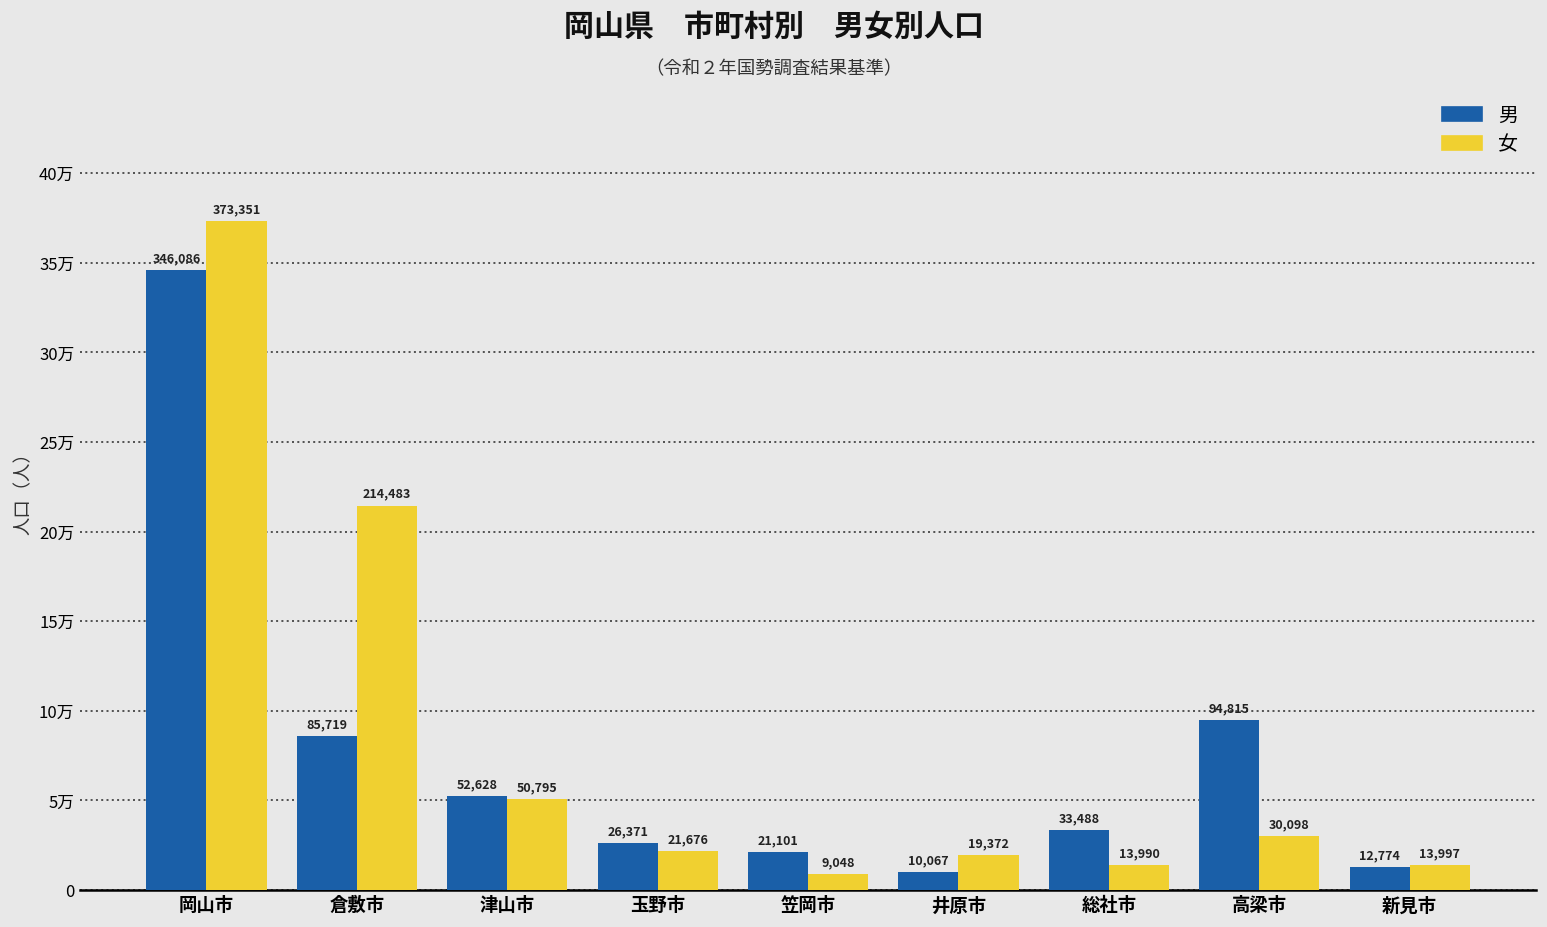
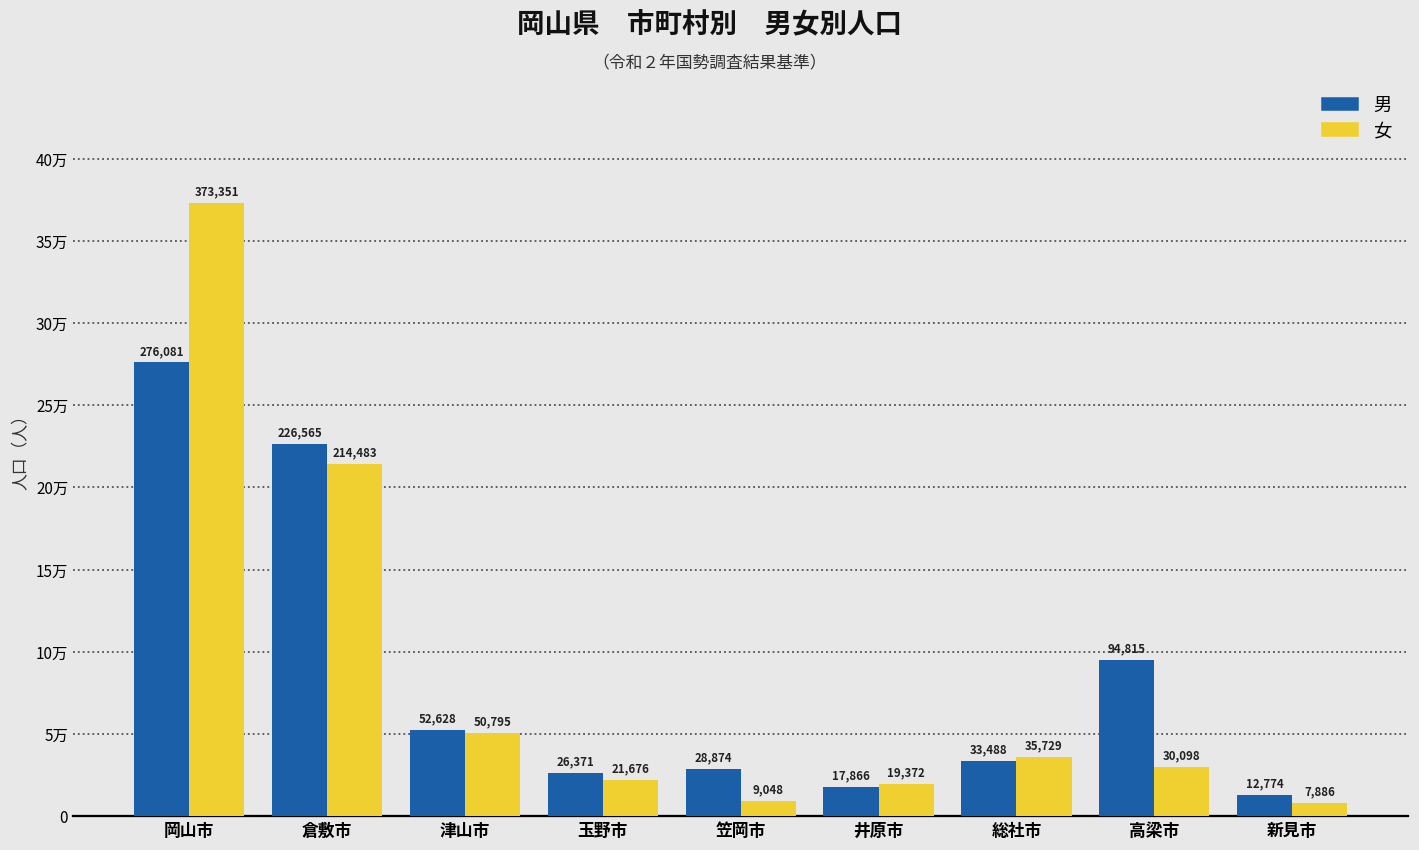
男, 岡山市: 346,086 -> 276,081
男, 倉敷市: 85,719 -> 226,565
男, 笠岡市: 21,101 -> 28,874
男, 井原市: 10,067 -> 17,866
女, 総社市: 13,990 -> 35,729
女, 新見市: 13,997 -> 7,886
